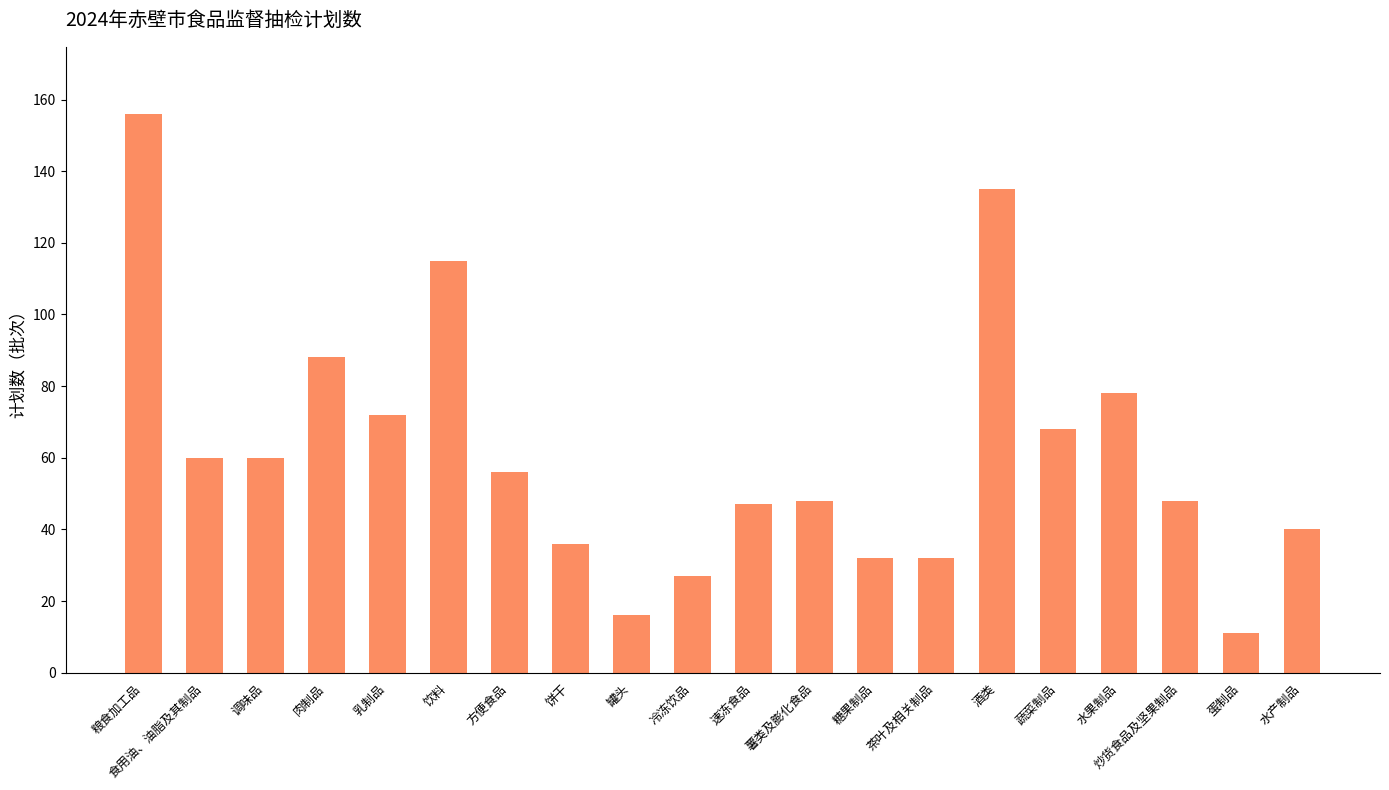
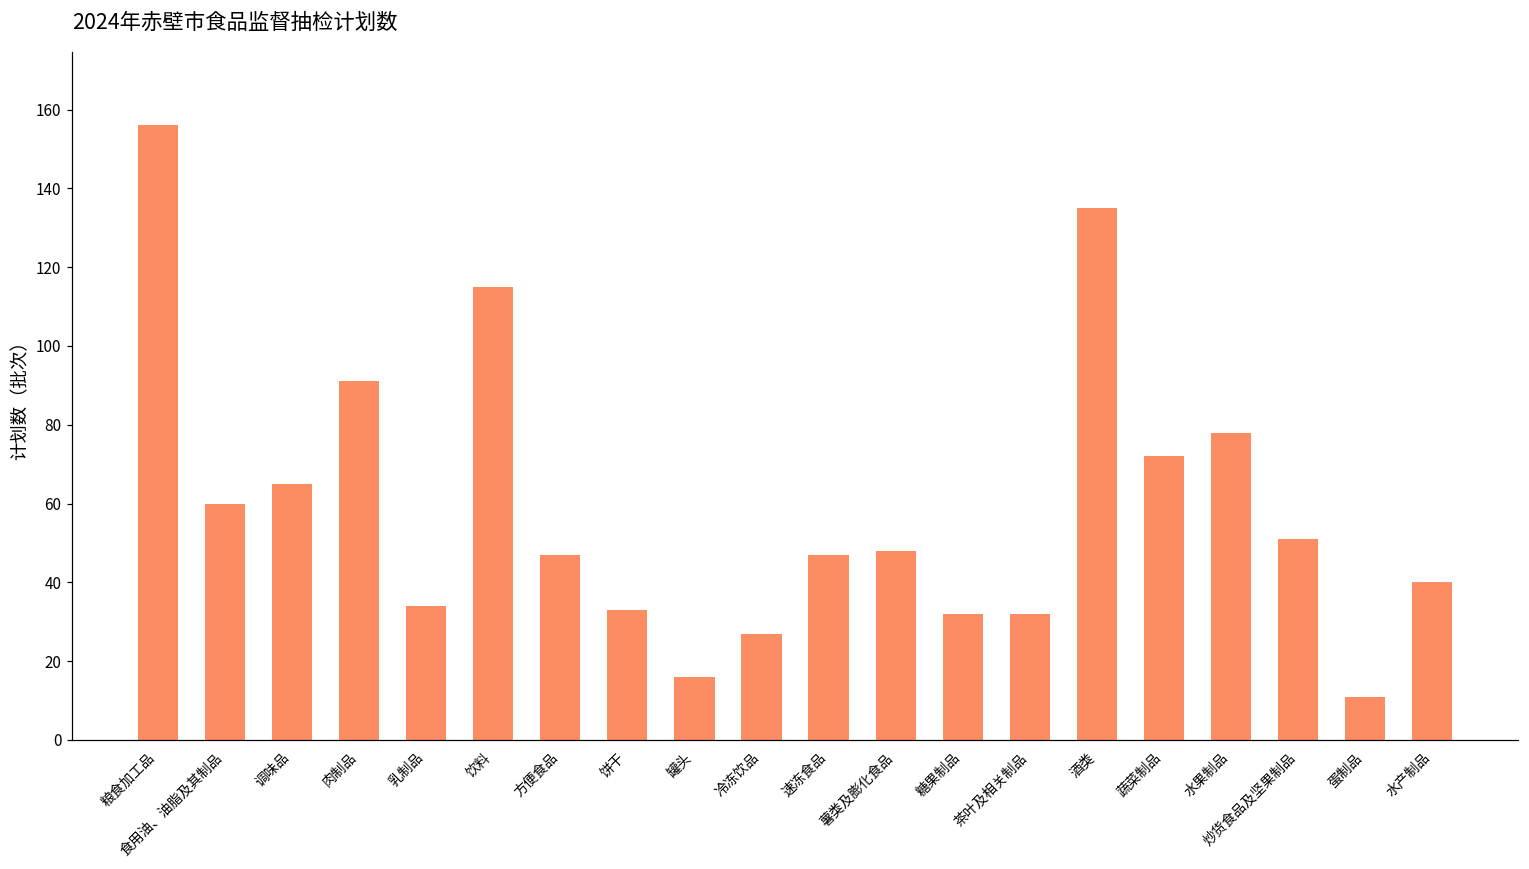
调味品: 60 -> 65
肉制品: 88 -> 91
乳制品: 72 -> 34
方便食品: 56 -> 47
饼干: 36 -> 33
蔬菜制品: 68 -> 72
炒货食品及坚果制品: 48 -> 51
